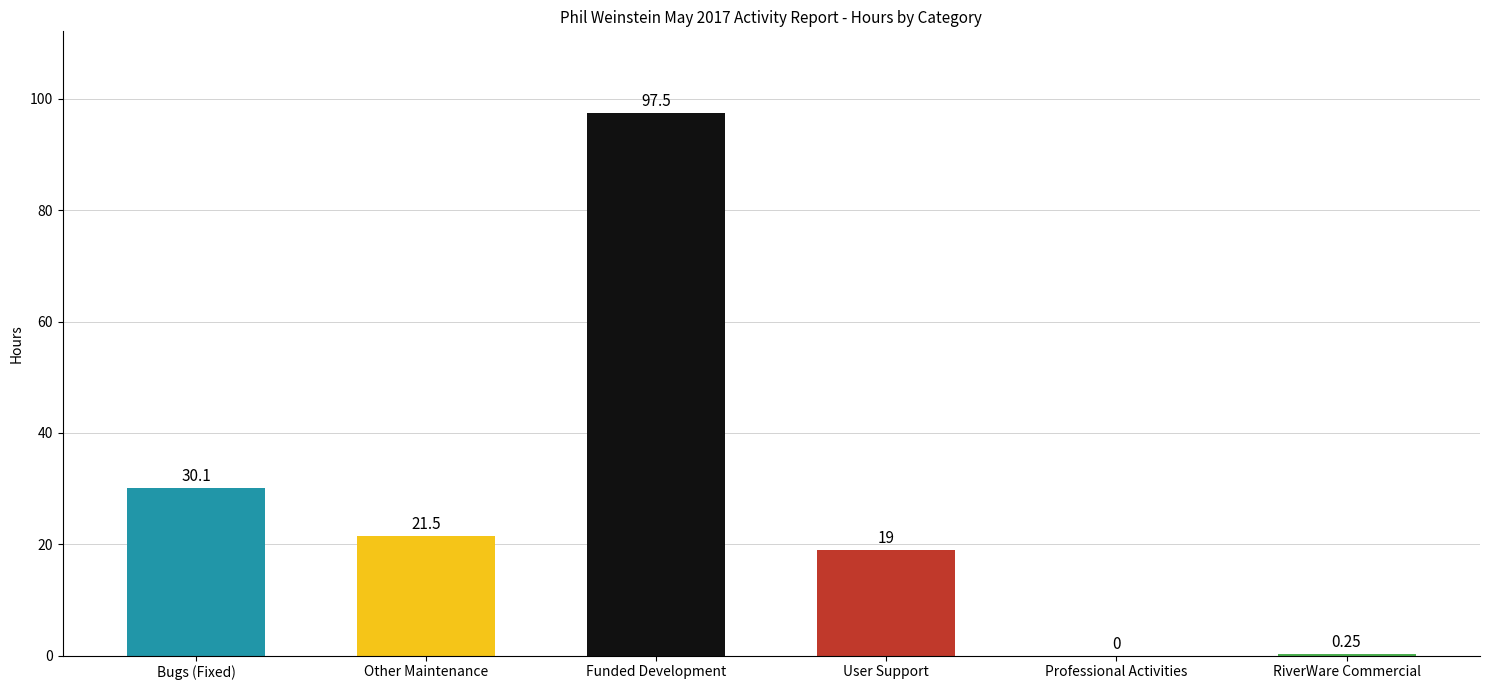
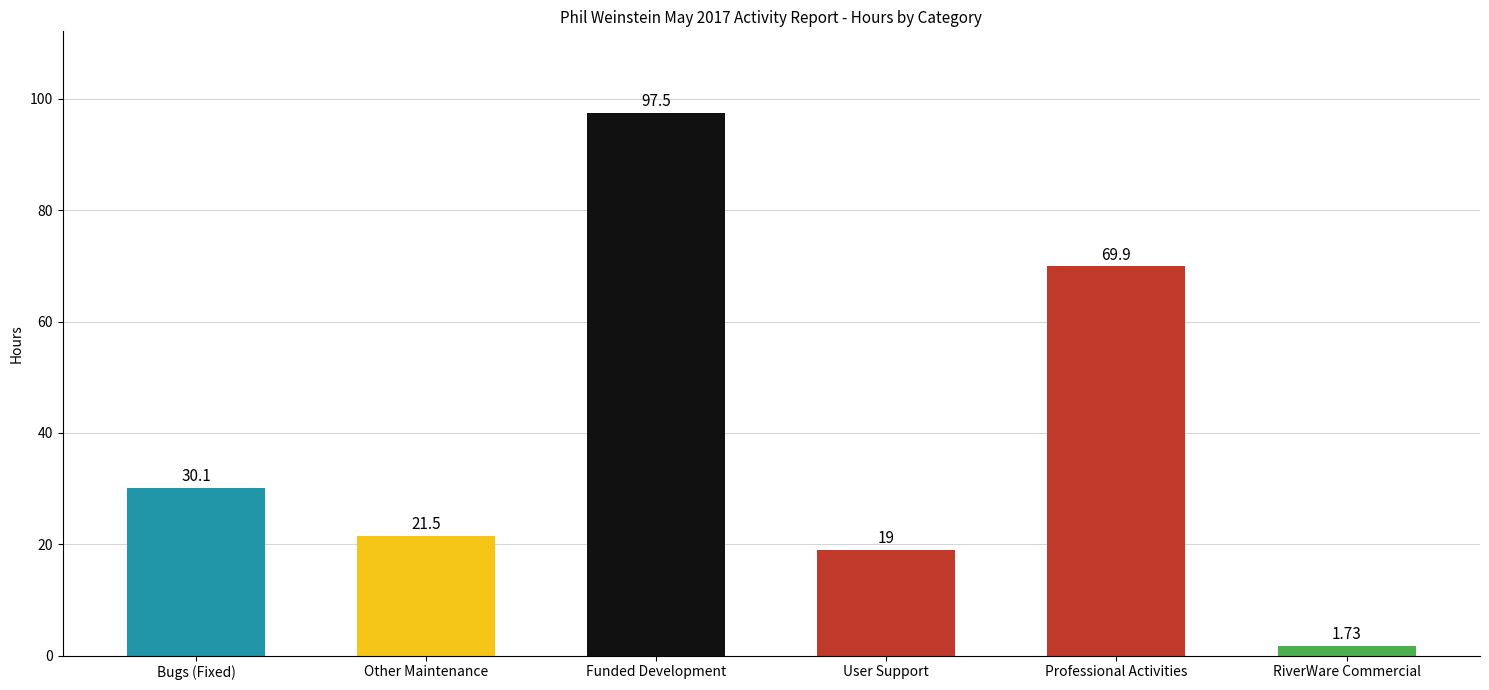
Professional Activities: 0 -> 69.9
RiverWare Commercial: 0.25 -> 1.73
